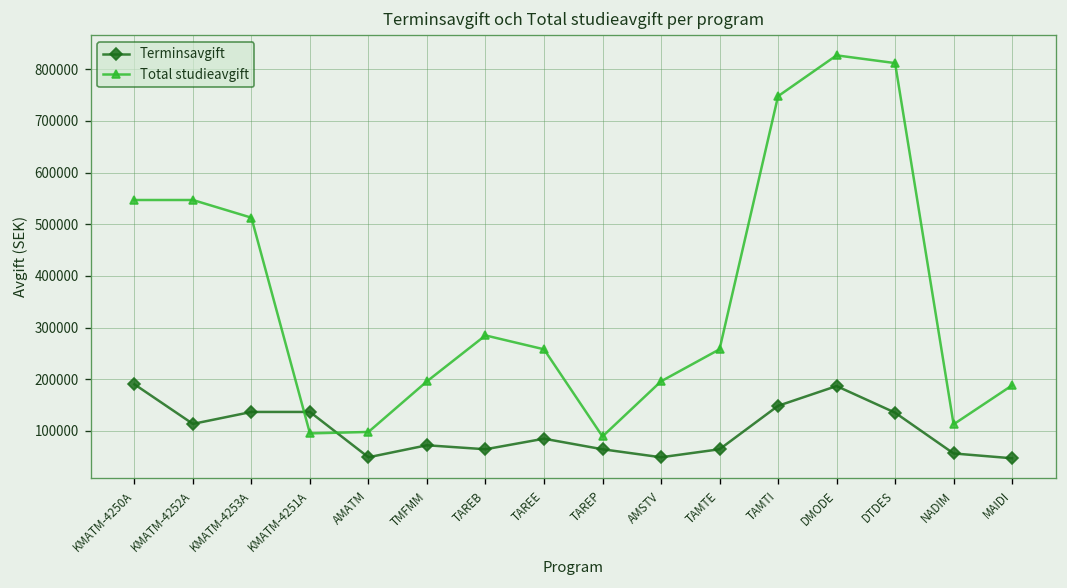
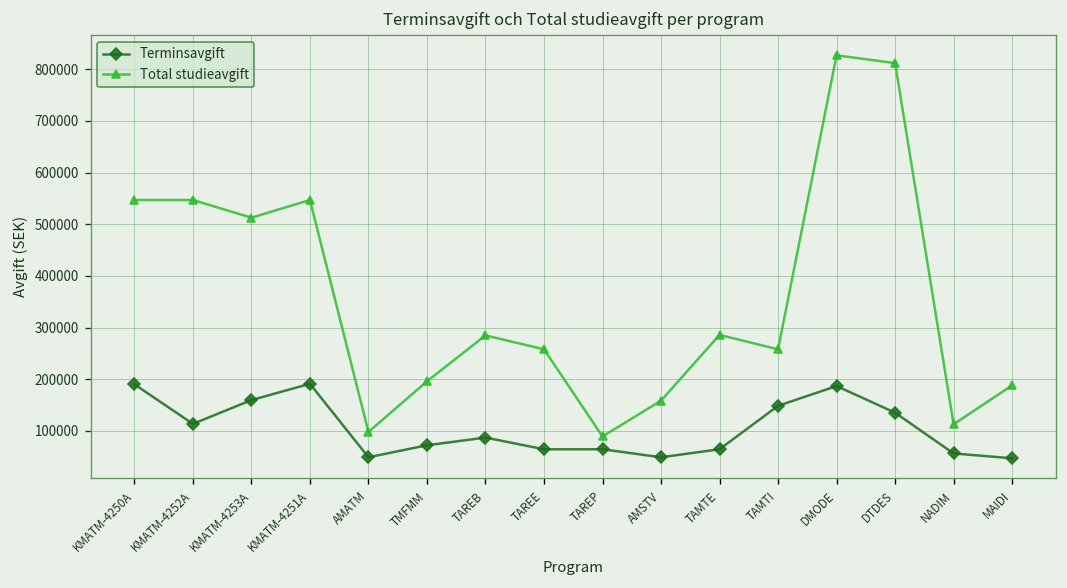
Terminsavgift, KMATM-4253A: 140000 -> 160000
Terminsavgift, KMATM-4251A: 140000 -> 190000
Total studieavgift, KMATM-4251A: 100000 -> 550000
Terminsavgift, TAREB: 60000 -> 90000
Terminsavgift, TAREE: 80000 -> 60000
Total studieavgift, AMSTV: 200000 -> 160000
Total studieavgift, TAMTE: 260000 -> 290000
Total studieavgift, TAMTI: 750000 -> 260000
